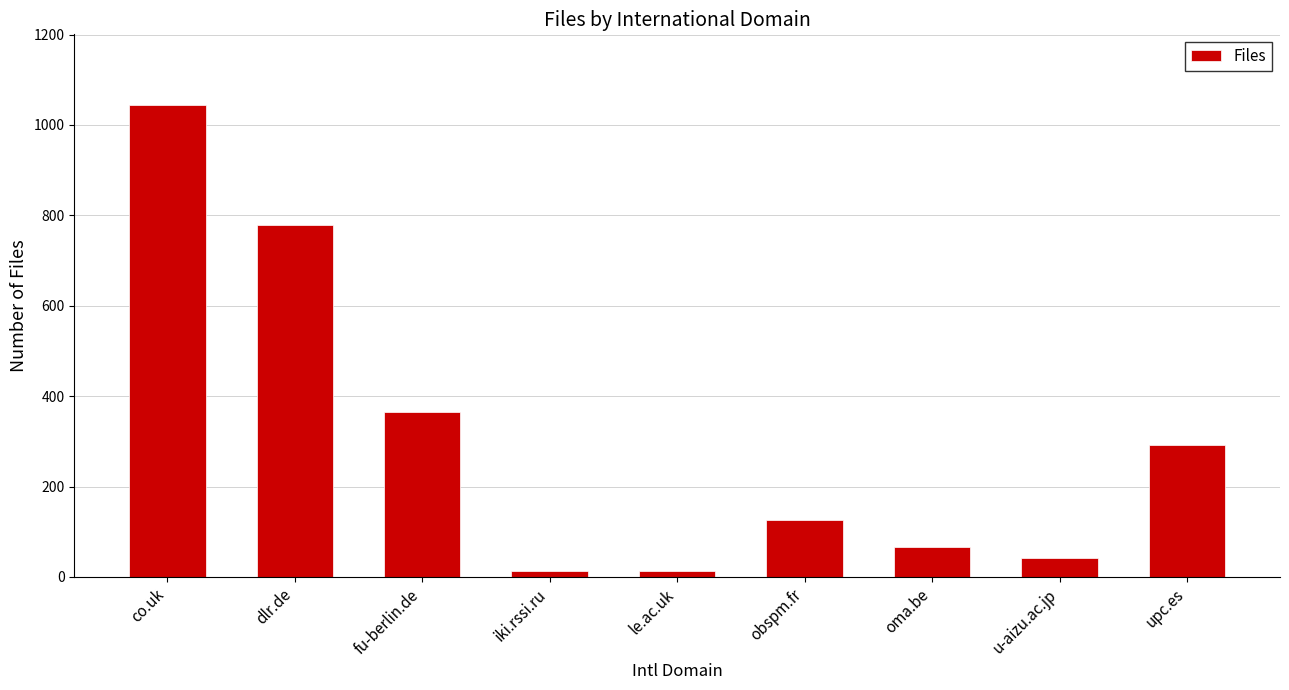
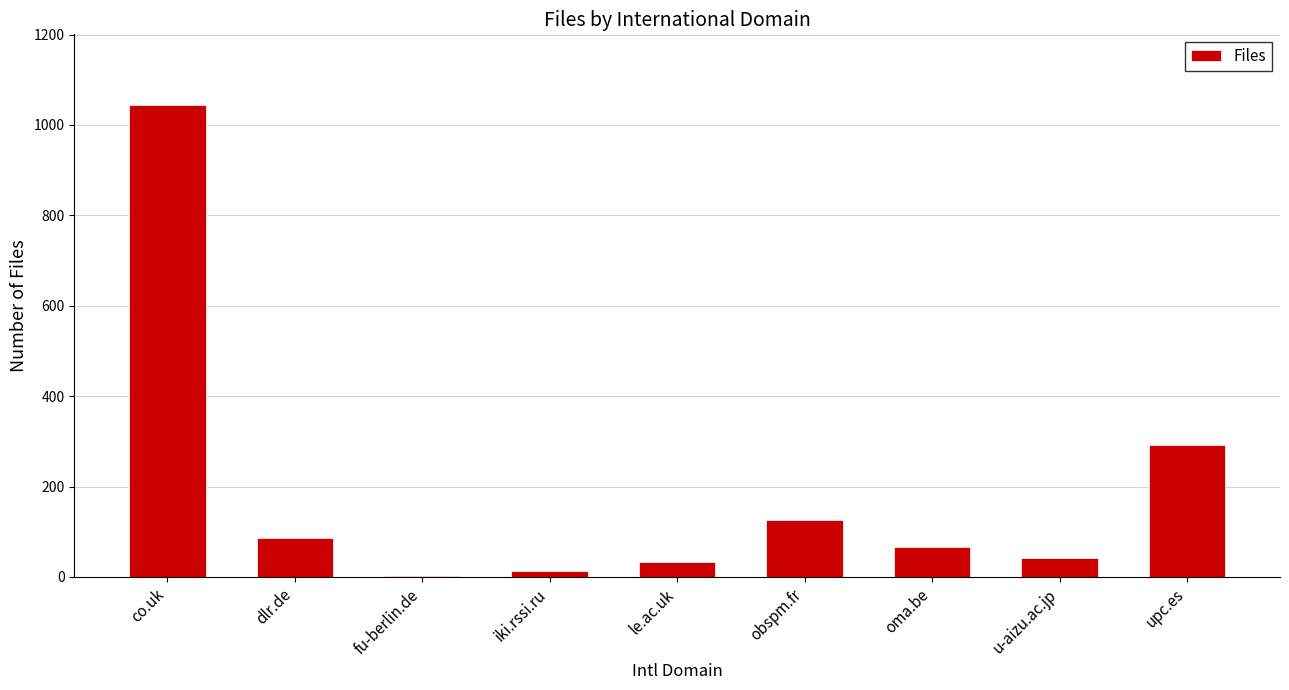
dlr.de: 780 -> 90
fu-berlin.de: 360 -> 0
le.ac.uk: 10 -> 30
